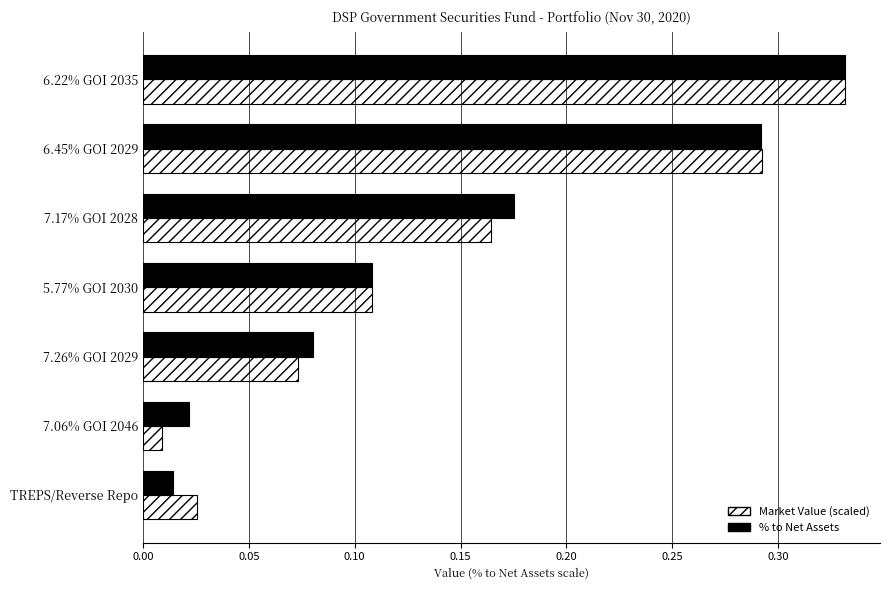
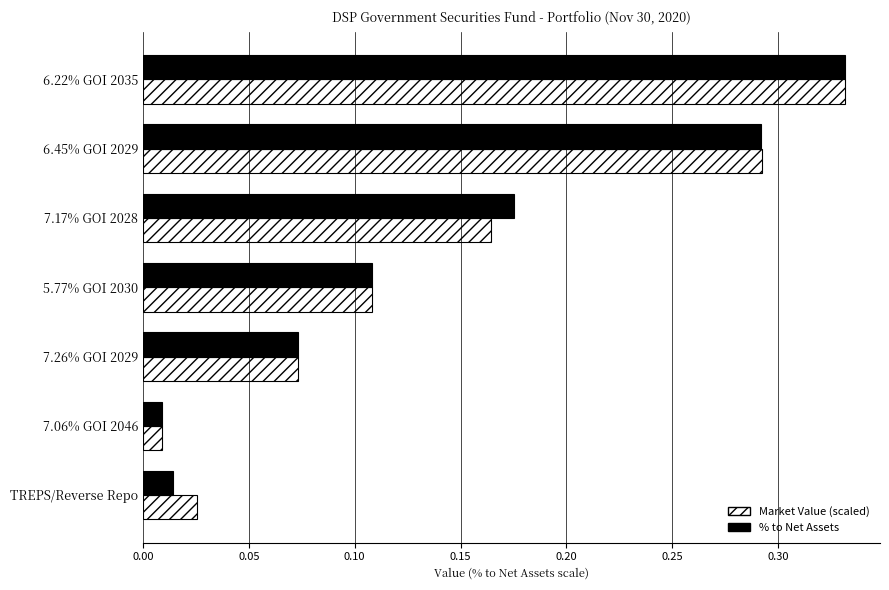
% to Net Assets, 7.26% GOI 2029: 0.080 -> 0.073
% to Net Assets, 7.06% GOI 2046: 0.022 -> 0.009
